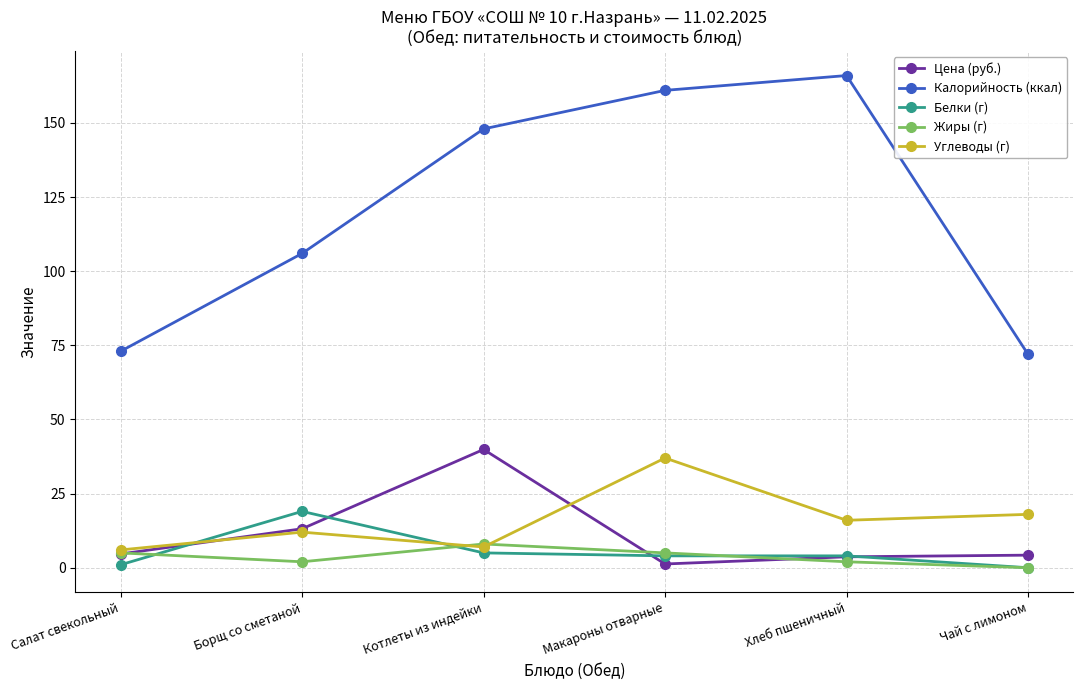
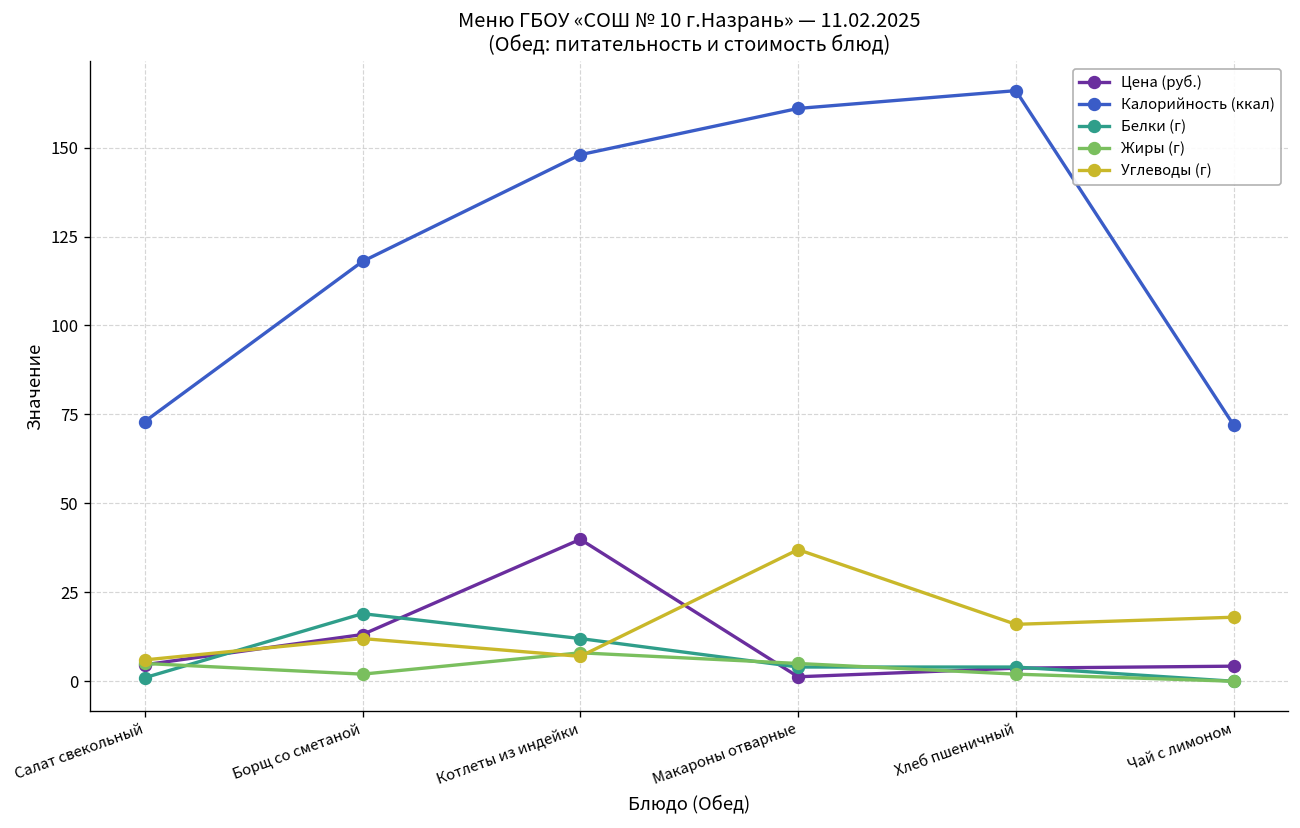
Калорийность (ккал), Борщ со сметаной: 106 -> 118
Белки (г), Котлеты из индейки: 5 -> 12
